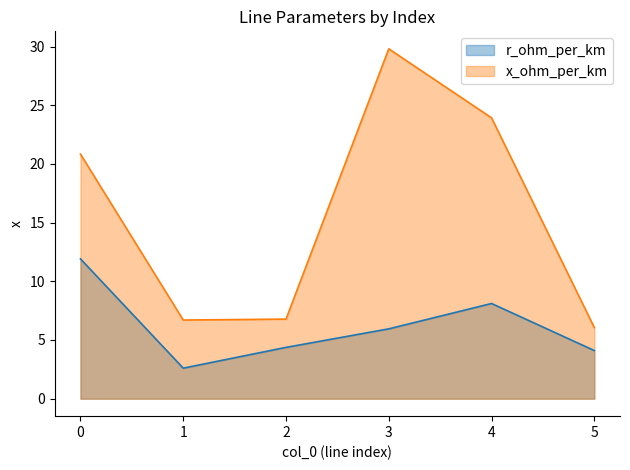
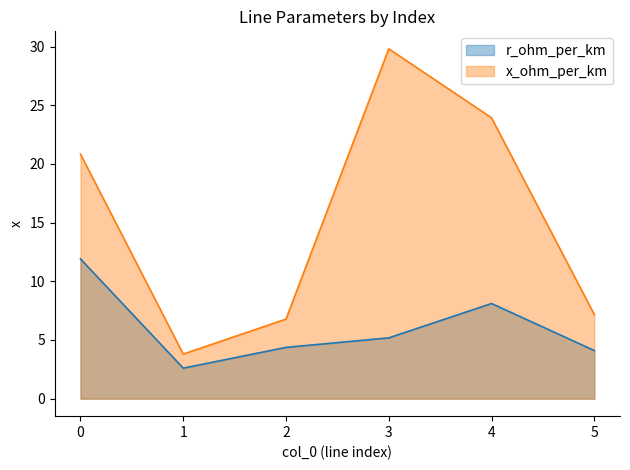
x_ohm_per_km, 1: 6.7 -> 3.8
r_ohm_per_km, 3: 6.0 -> 5.2
x_ohm_per_km, 5: 6.1 -> 7.2
